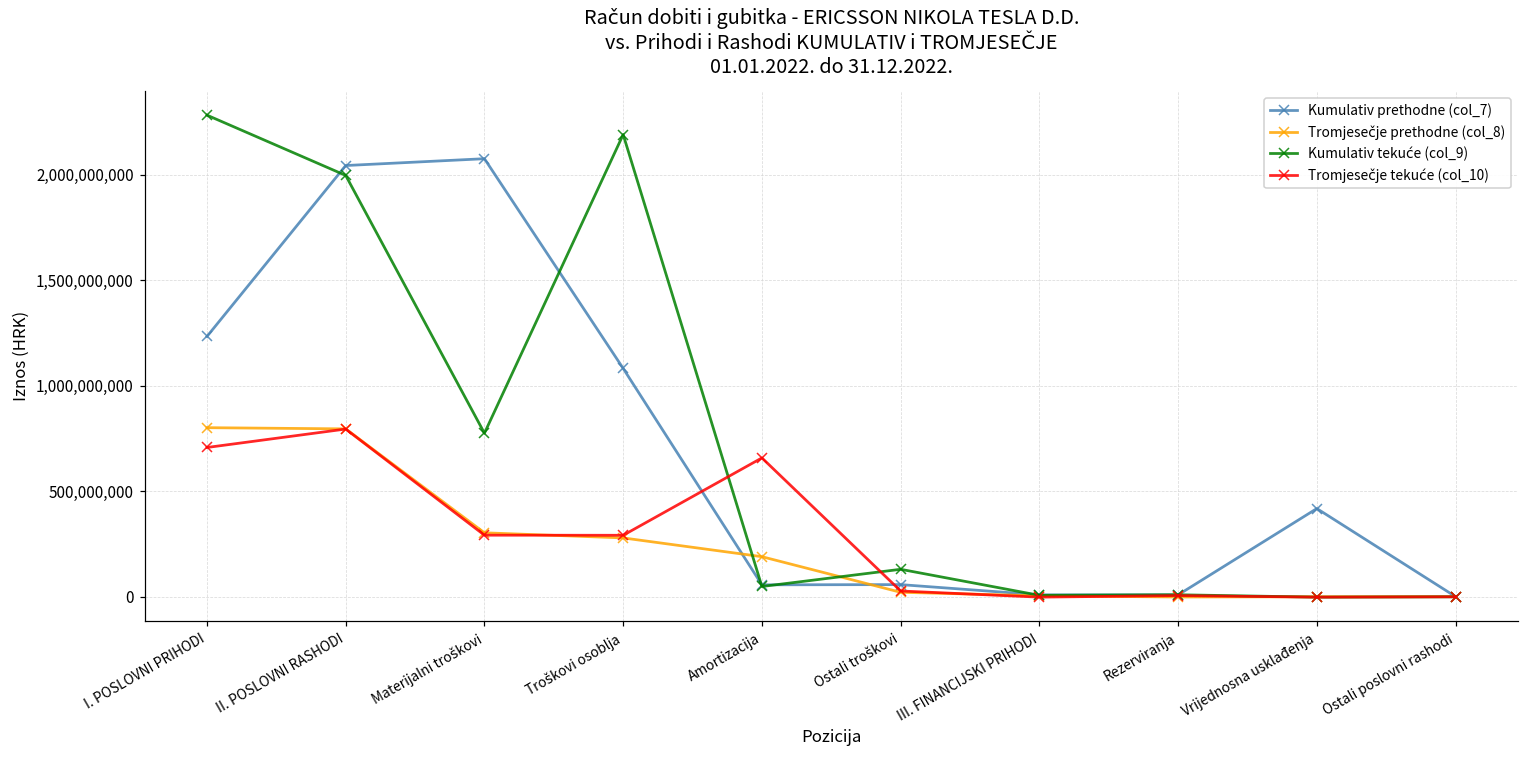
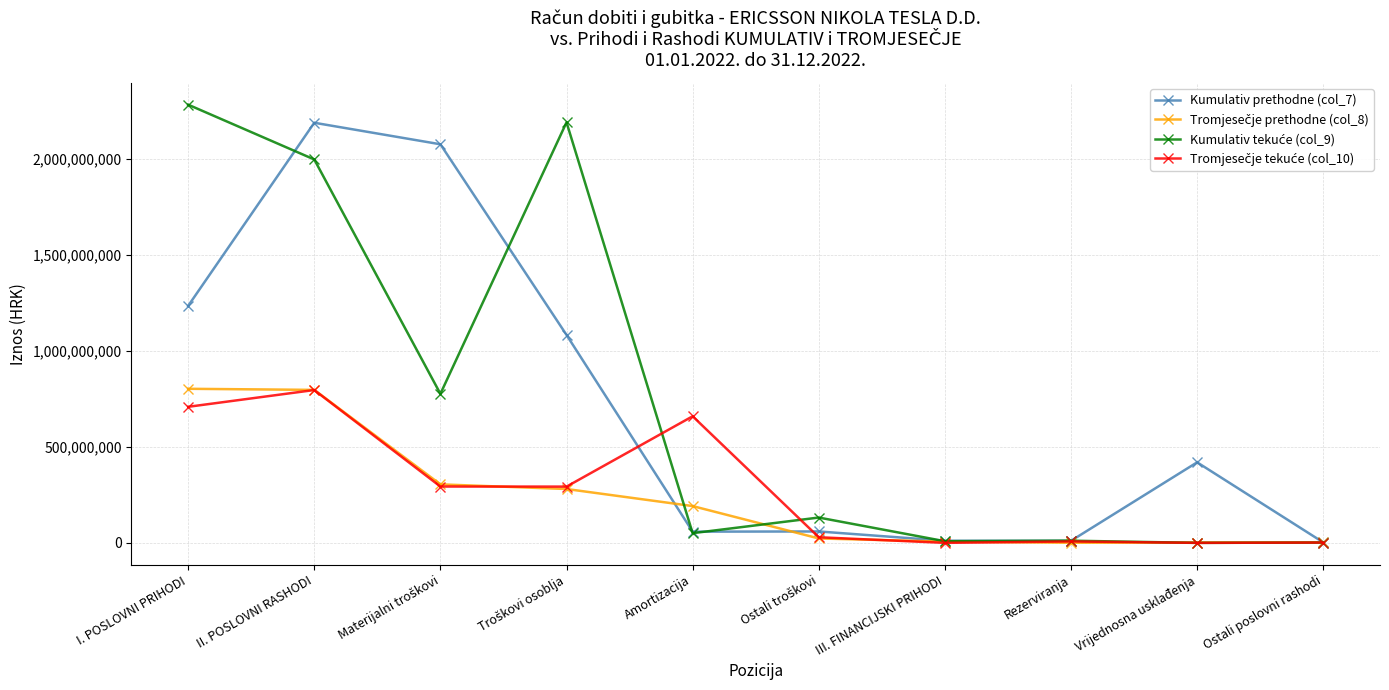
Kumulativ prethodne (col_7), II. POSLOVNI RASHODI: 2,040,000,000 -> 2,190,000,000
